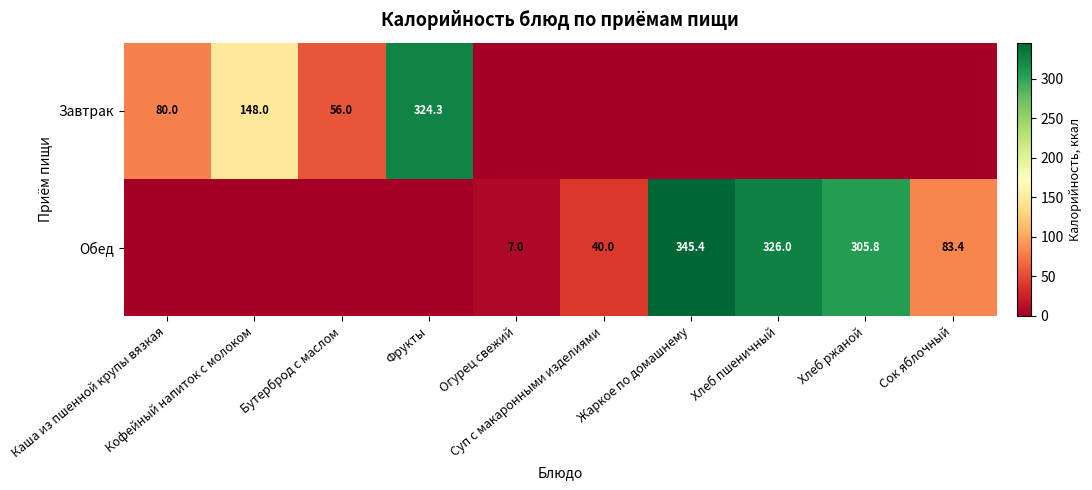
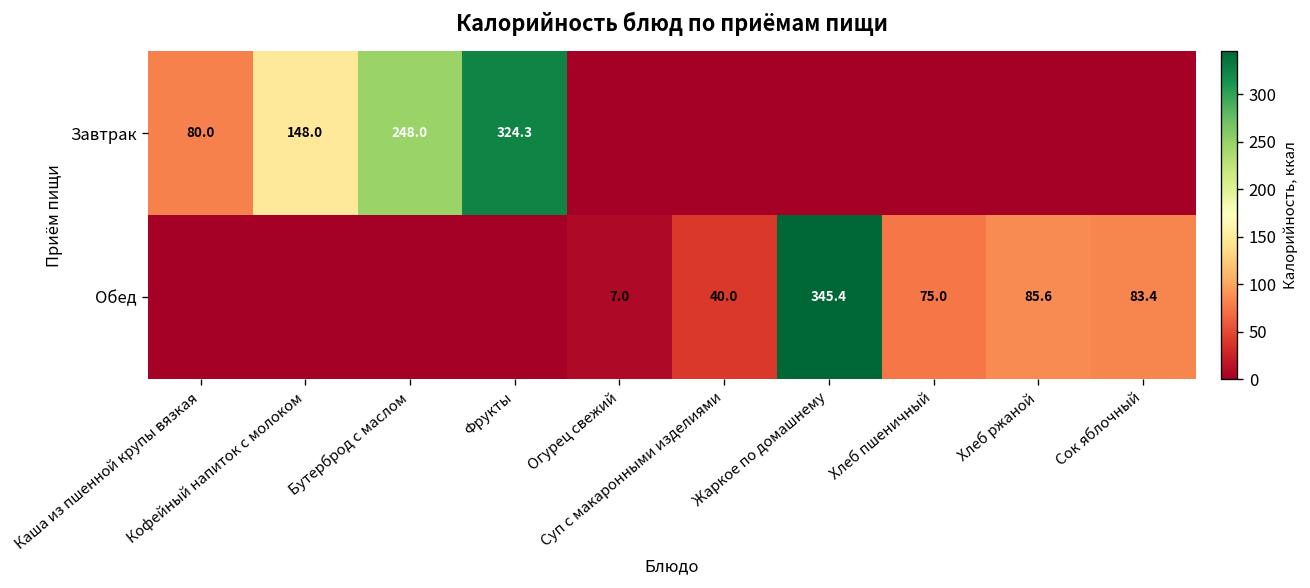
Завтрак, Бутерброд с маслом: 56.0 -> 248.0
Обед, Хлеб пшеничный: 326.0 -> 75.0
Обед, Хлеб ржаной: 305.8 -> 85.6
